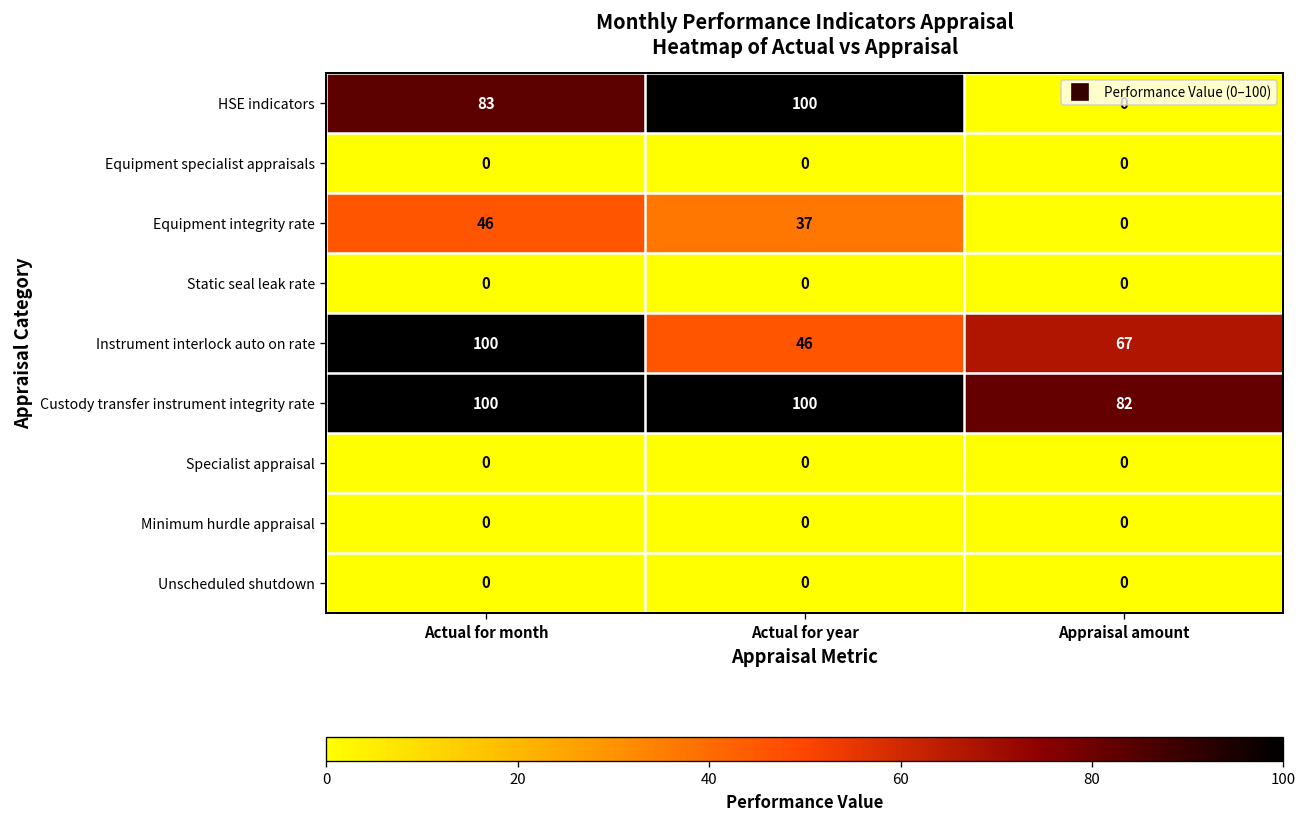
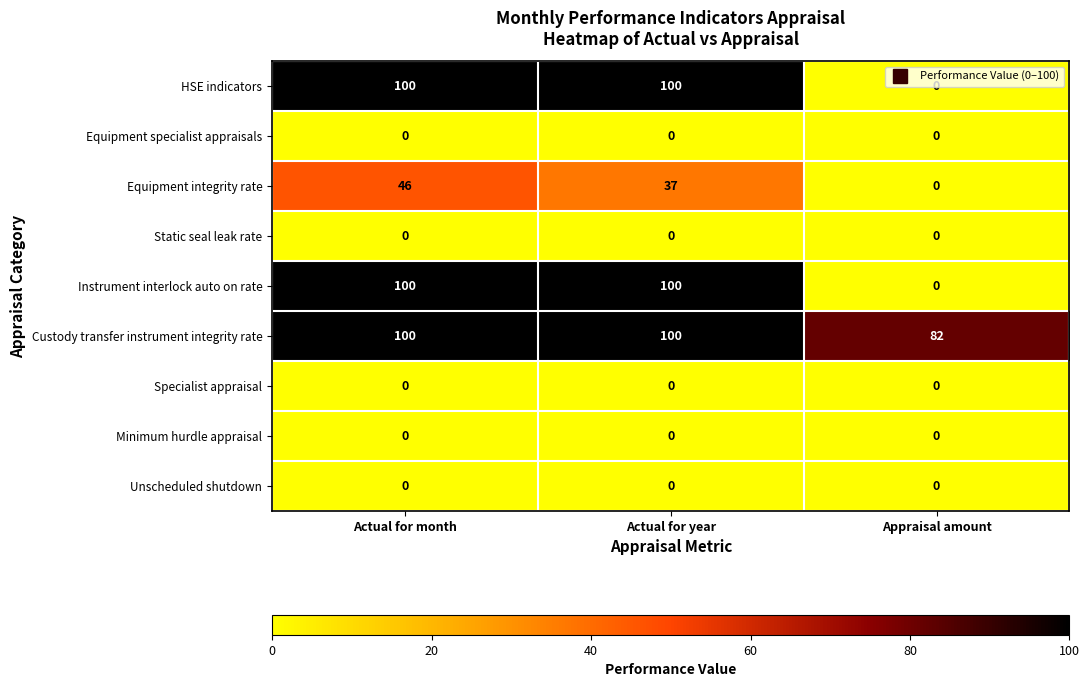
HSE indicators, Actual for month: 83 -> 100
Instrument interlock auto on rate, Actual for year: 46 -> 100
Instrument interlock auto on rate, Appraisal amount: 67 -> 0
